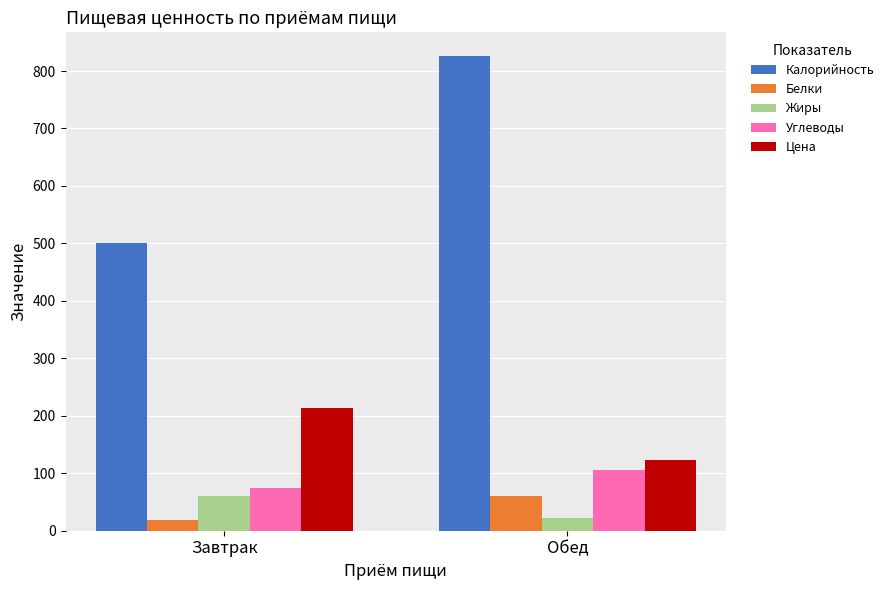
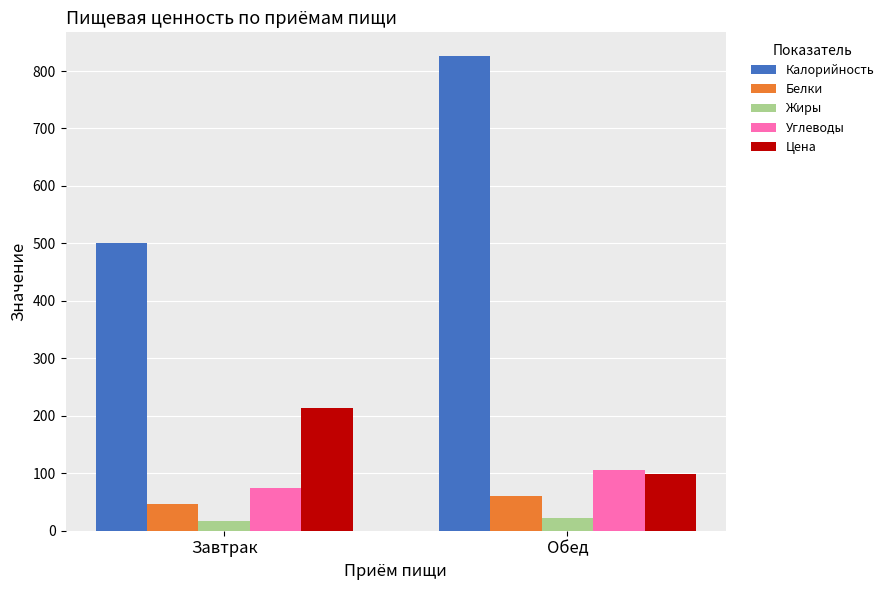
Белки, Завтрак: 20 -> 50
Жиры, Завтрак: 60 -> 20
Цена, Обед: 120 -> 100
